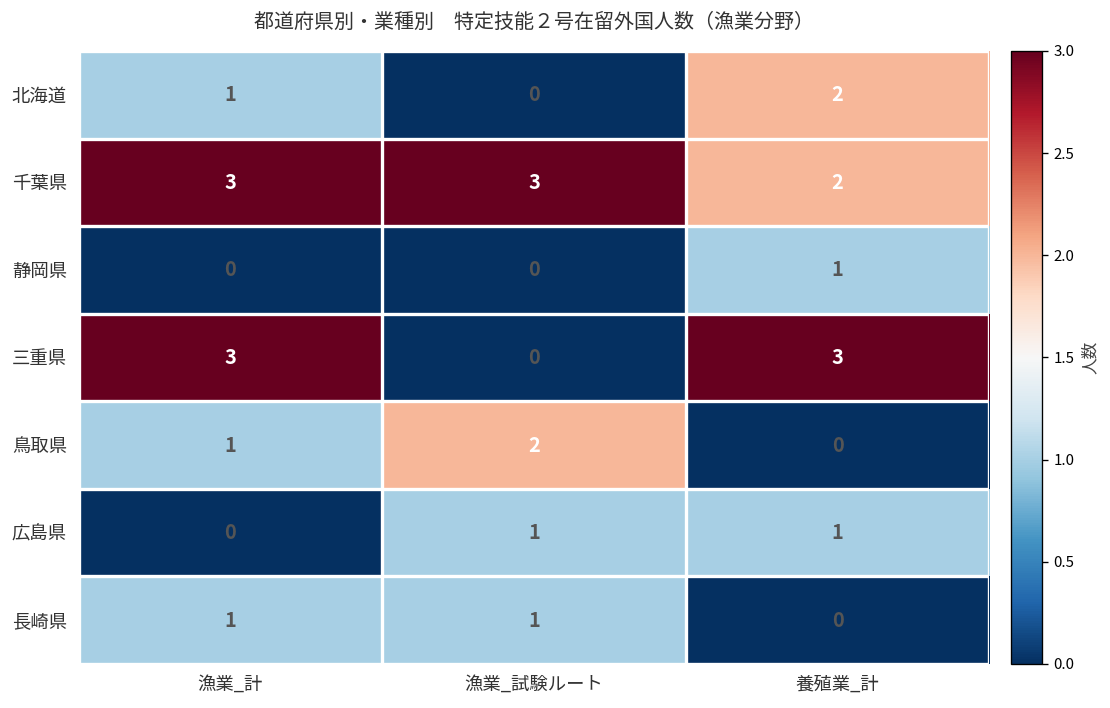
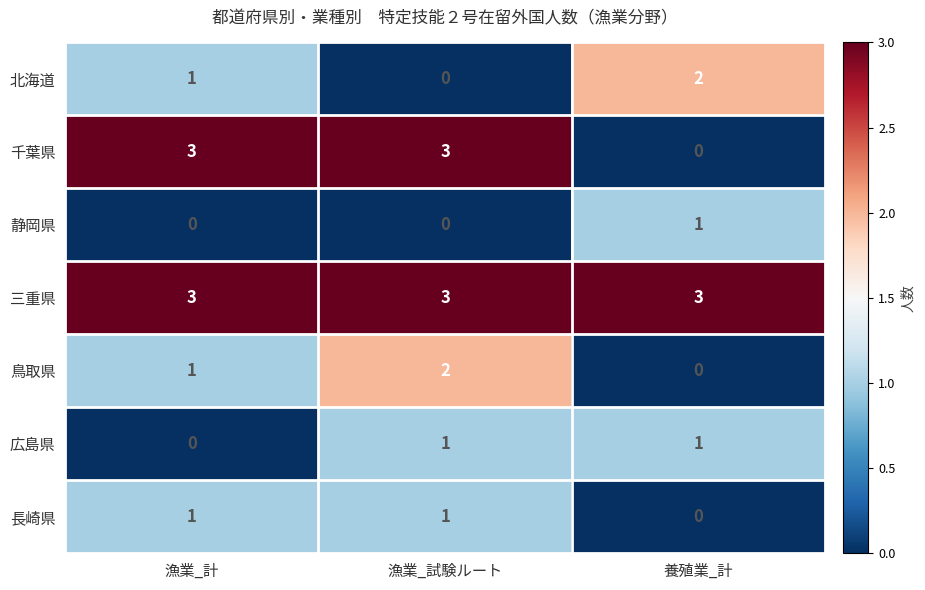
千葉県, 養殖業_計: 2 -> 0
三重県, 漁業_試験ルート: 0 -> 3
